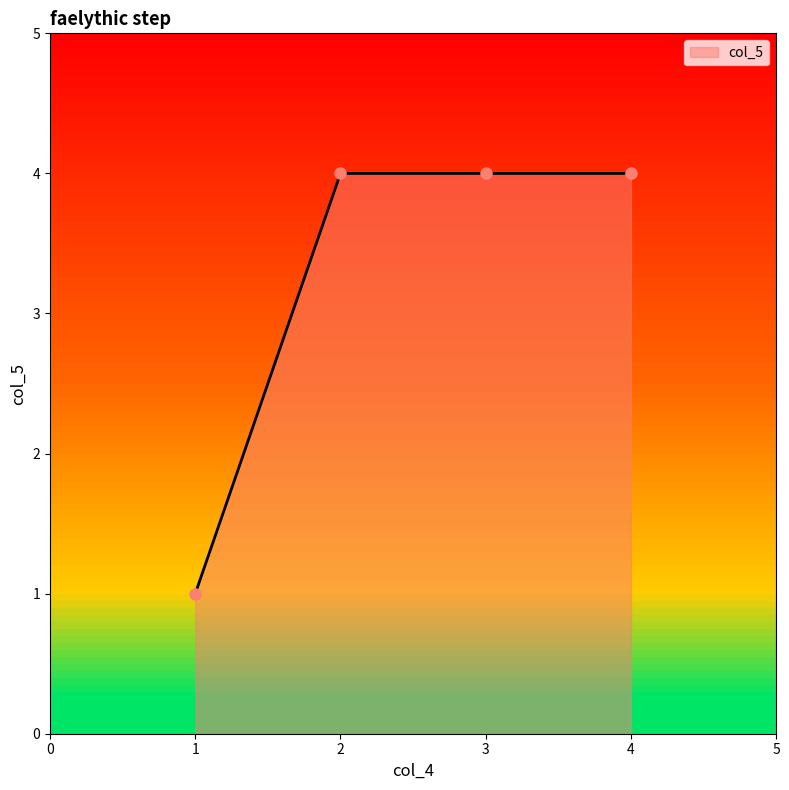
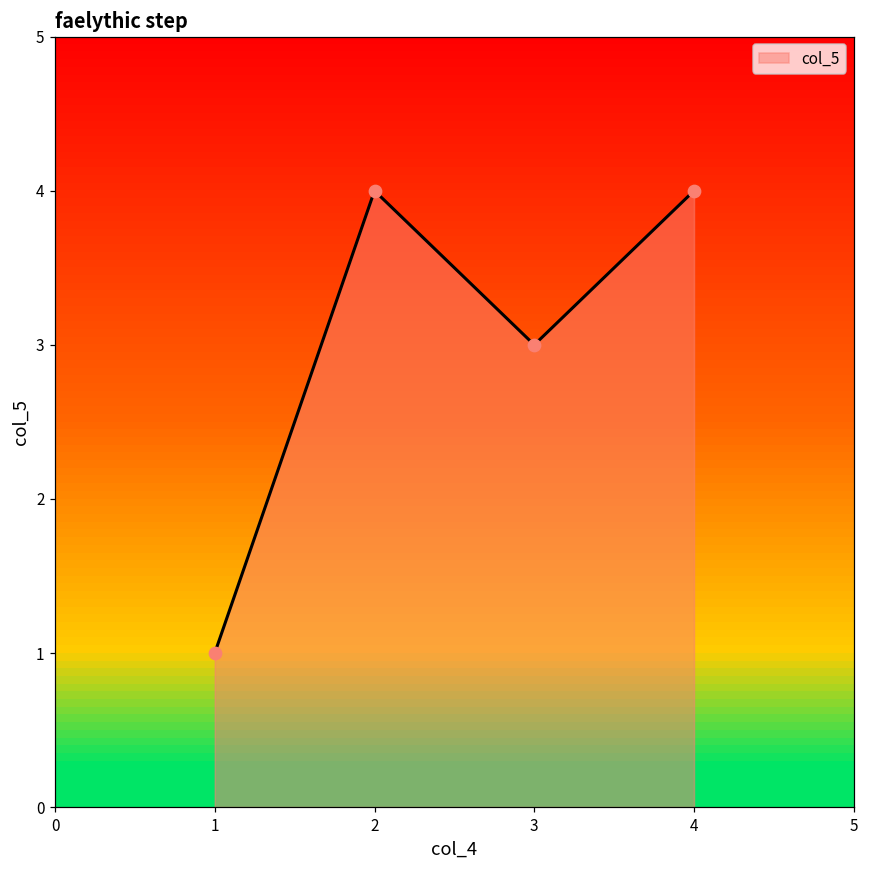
3: 4 -> 3
